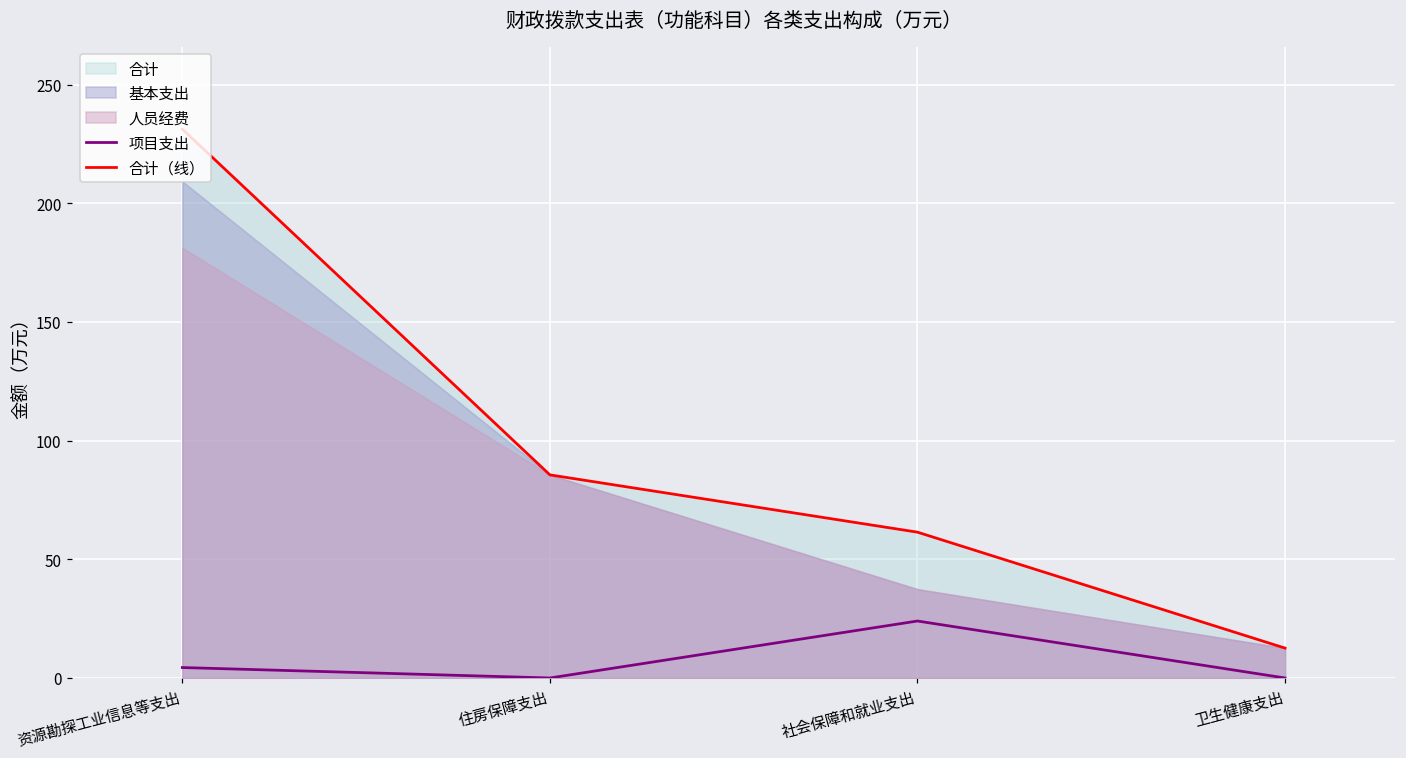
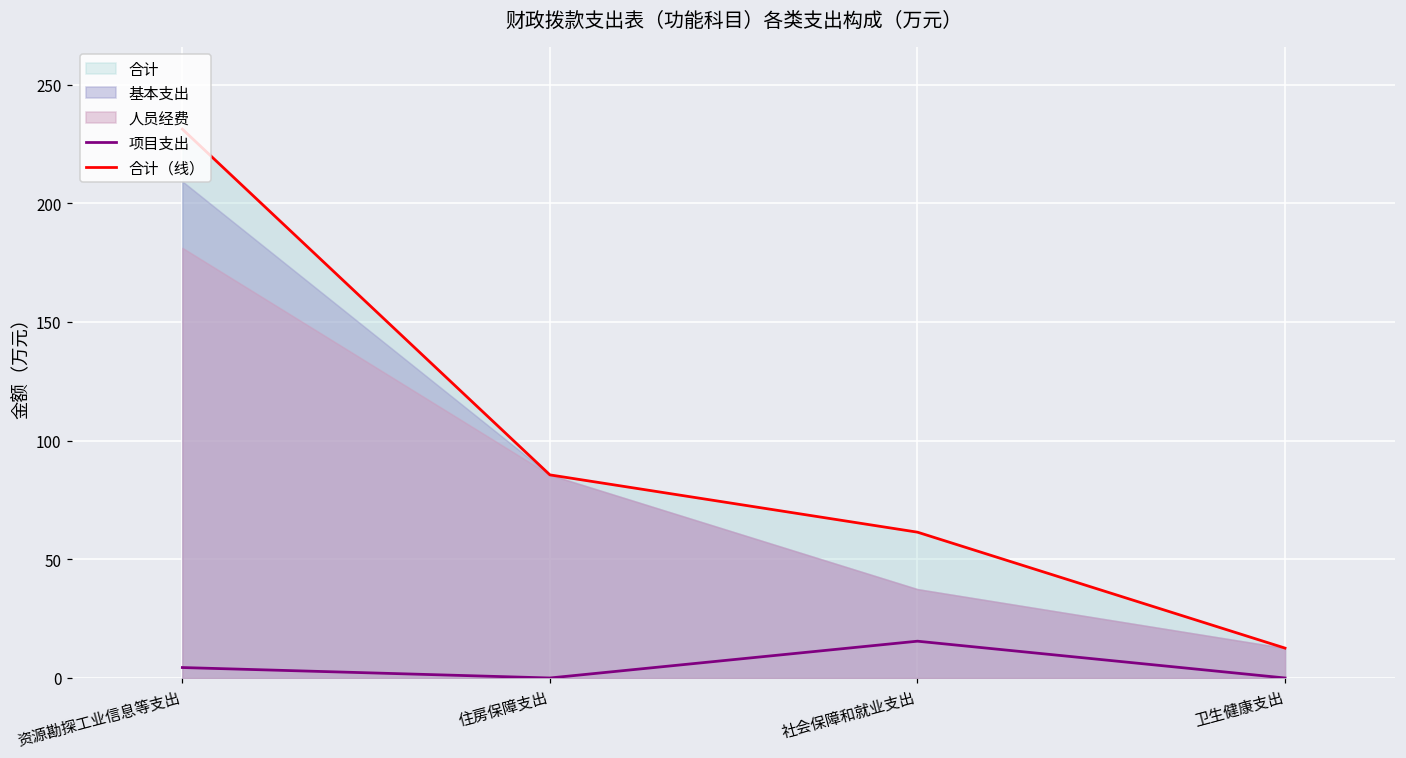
项目支出, 社会保障和就业支出: 24 -> 16
